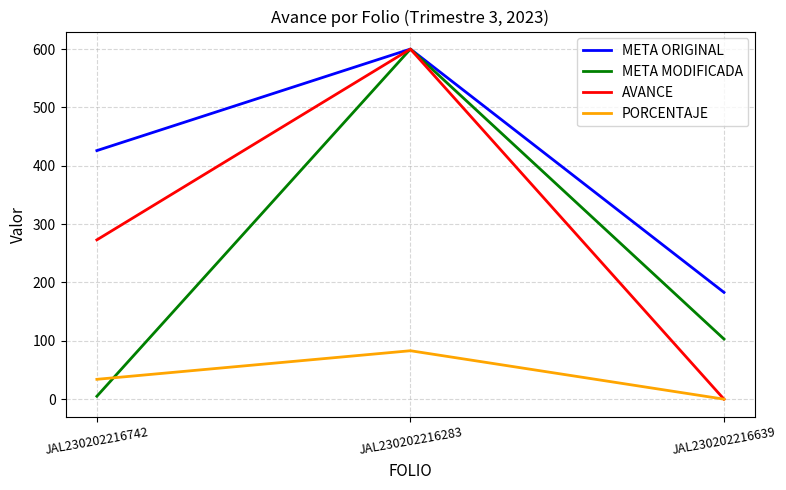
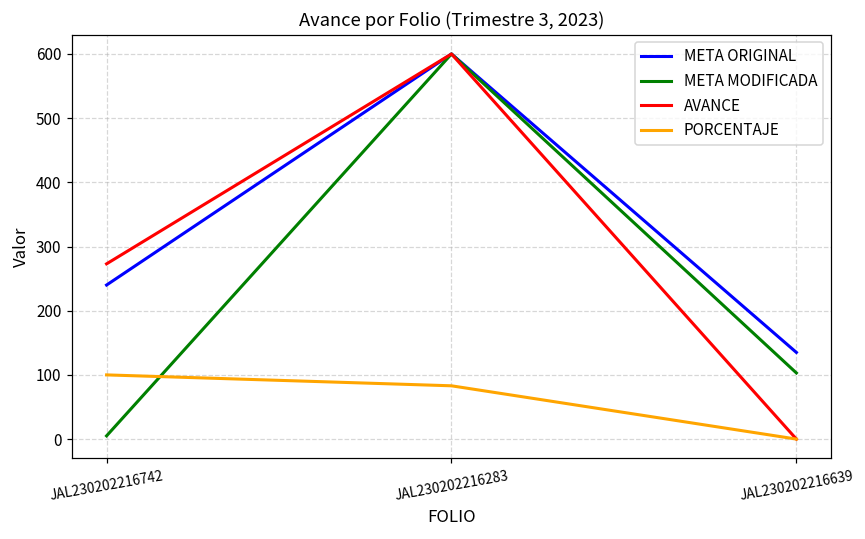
META ORIGINAL, JAL230202216742: 430 -> 240
PORCENTAJE, JAL230202216742: 30 -> 100
META ORIGINAL, JAL230202216639: 180 -> 140
